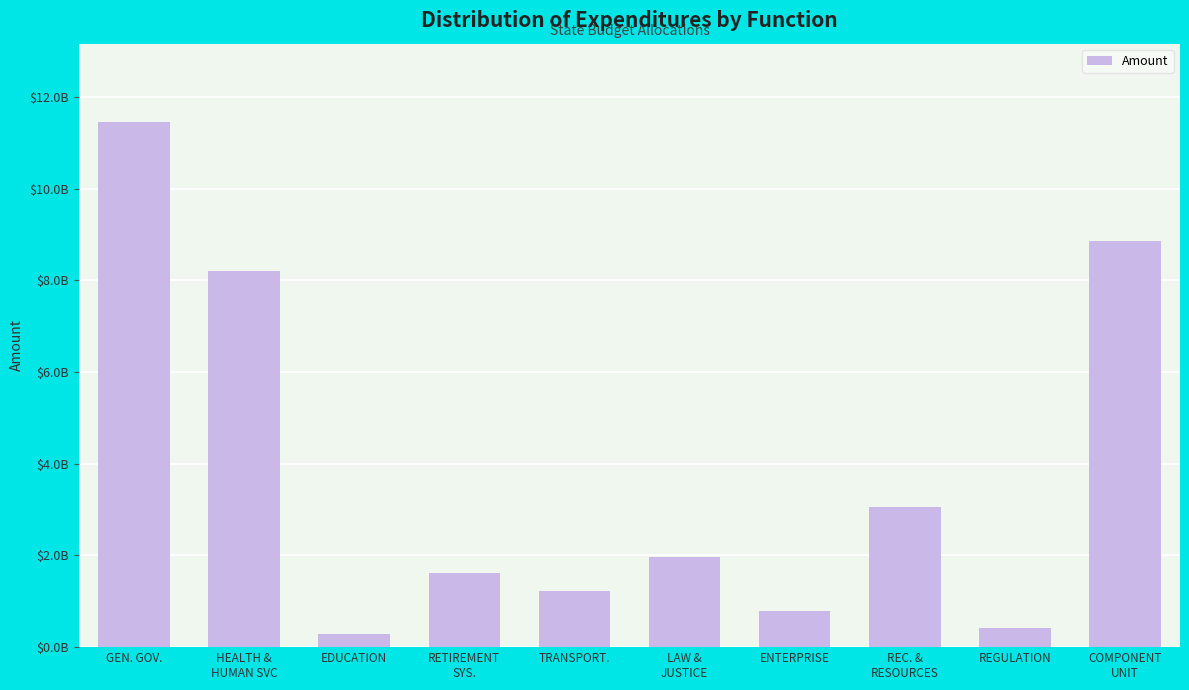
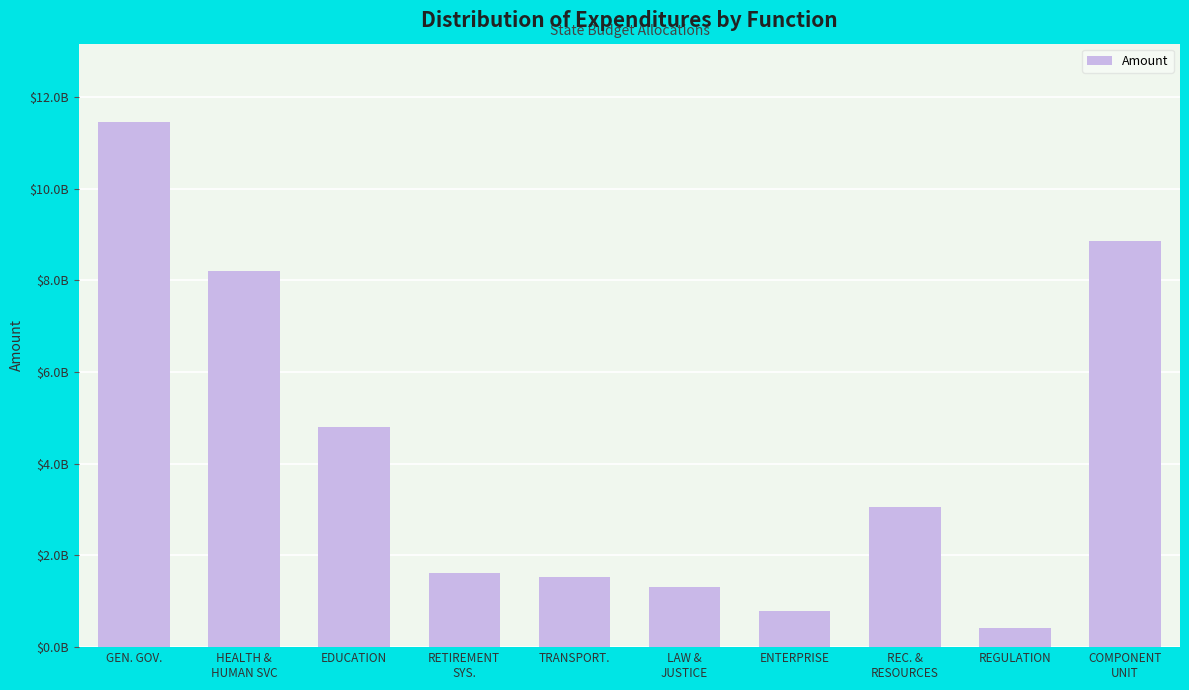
EDUCATION: $300000000 -> $4800000000
TRANSPORT.: $1200000000 -> $1500000000
LAW & JUSTICE: $2000000000 -> $1300000000
